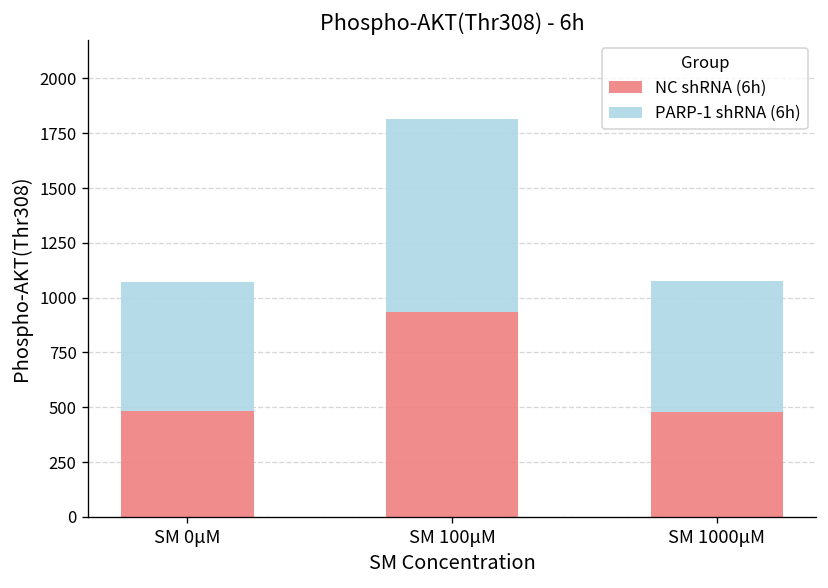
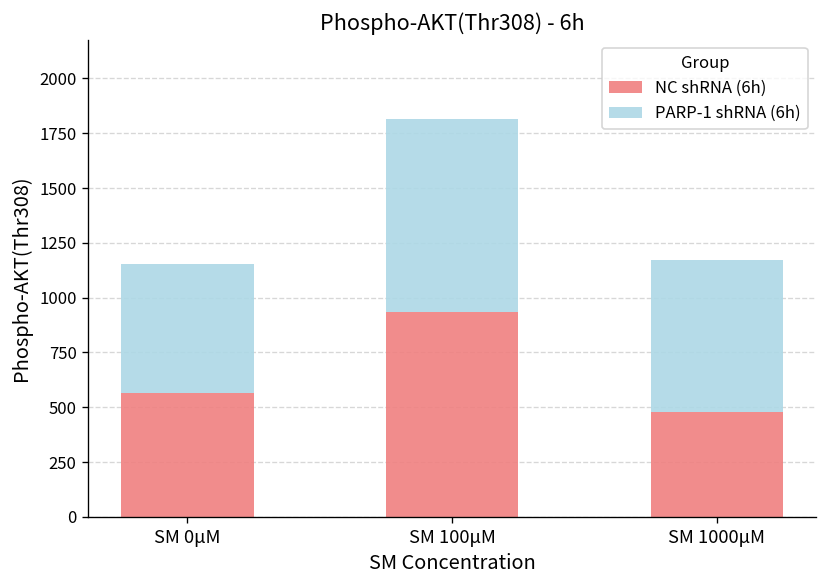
NC shRNA (6h), SM 0μM: 480 -> 570
PARP-1 shRNA (6h), SM 1000μM: 600 -> 700
